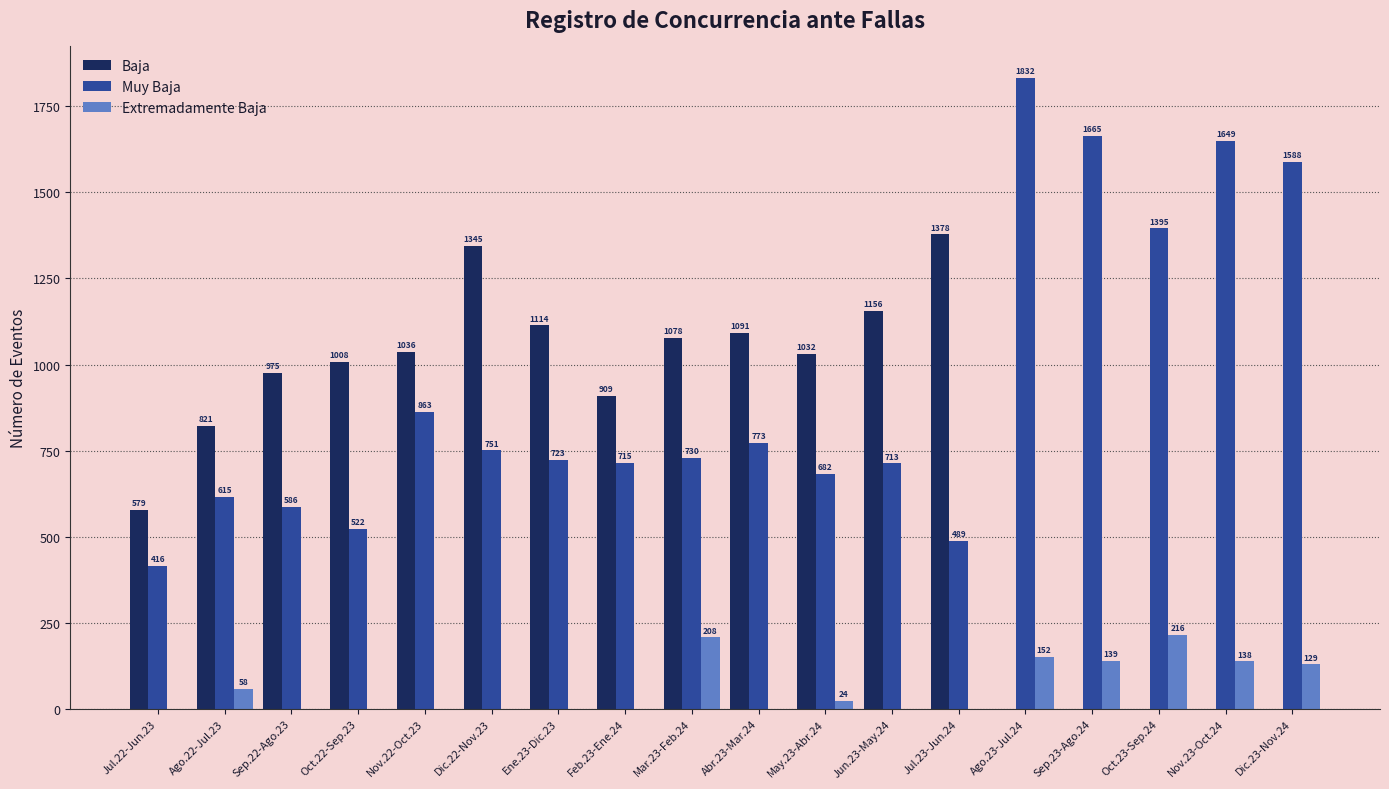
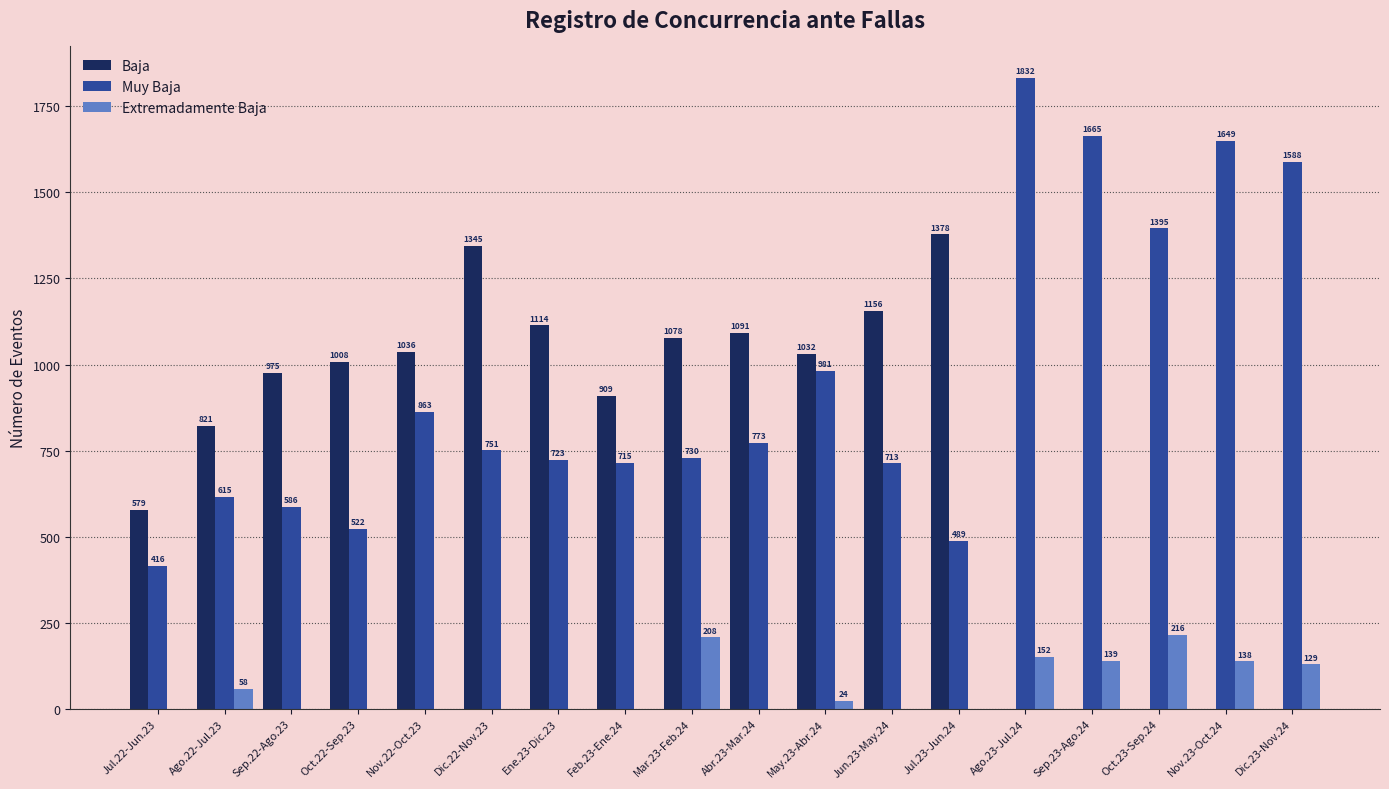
Muy Baja, May.23-Abr.24: 682 -> 981
